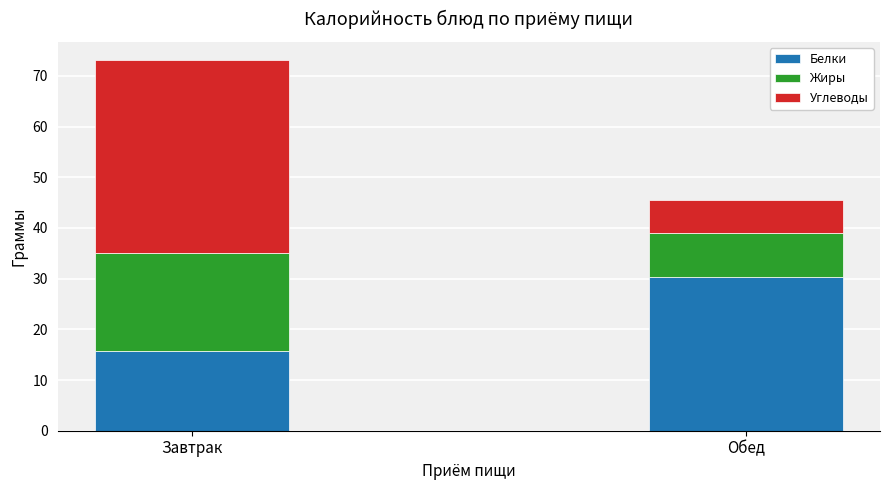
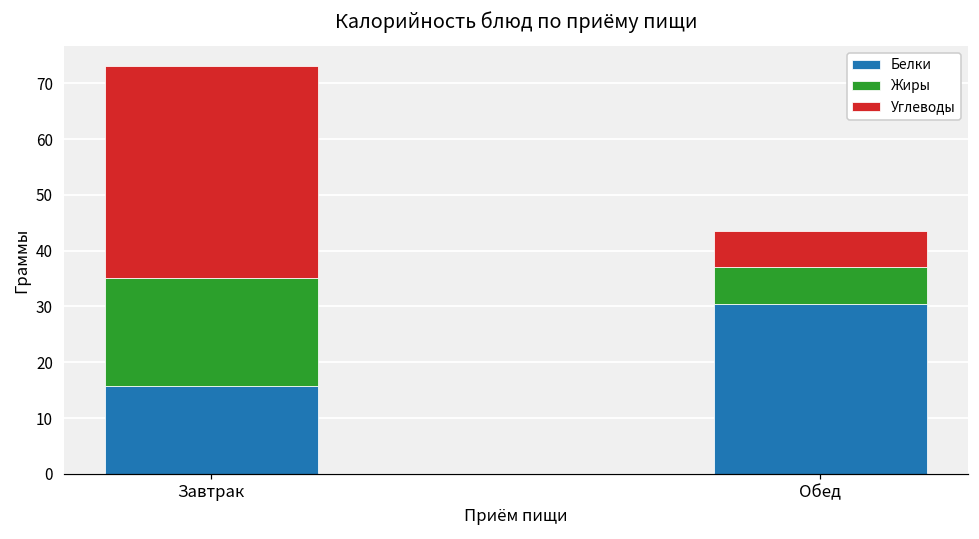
Жиры, Обед: 9 -> 7
